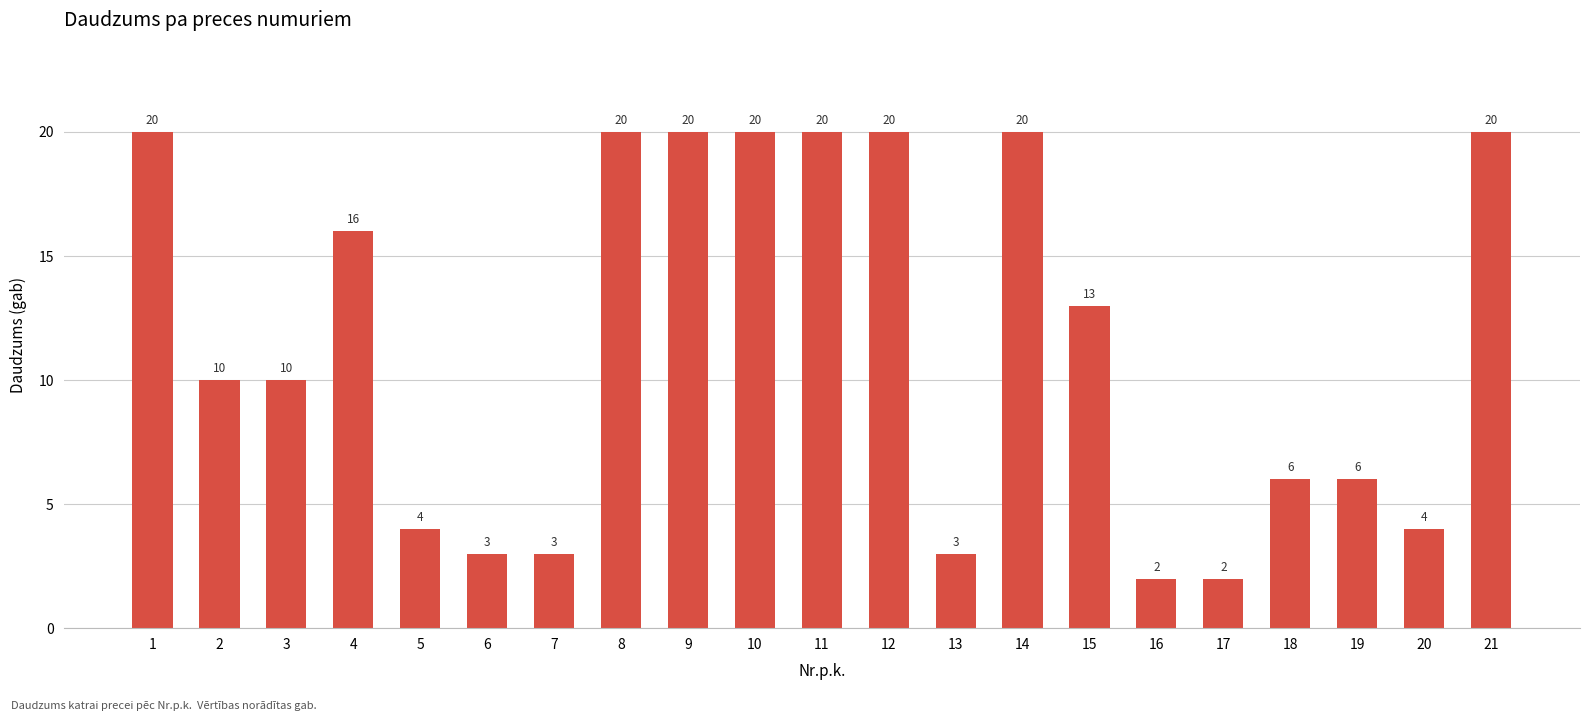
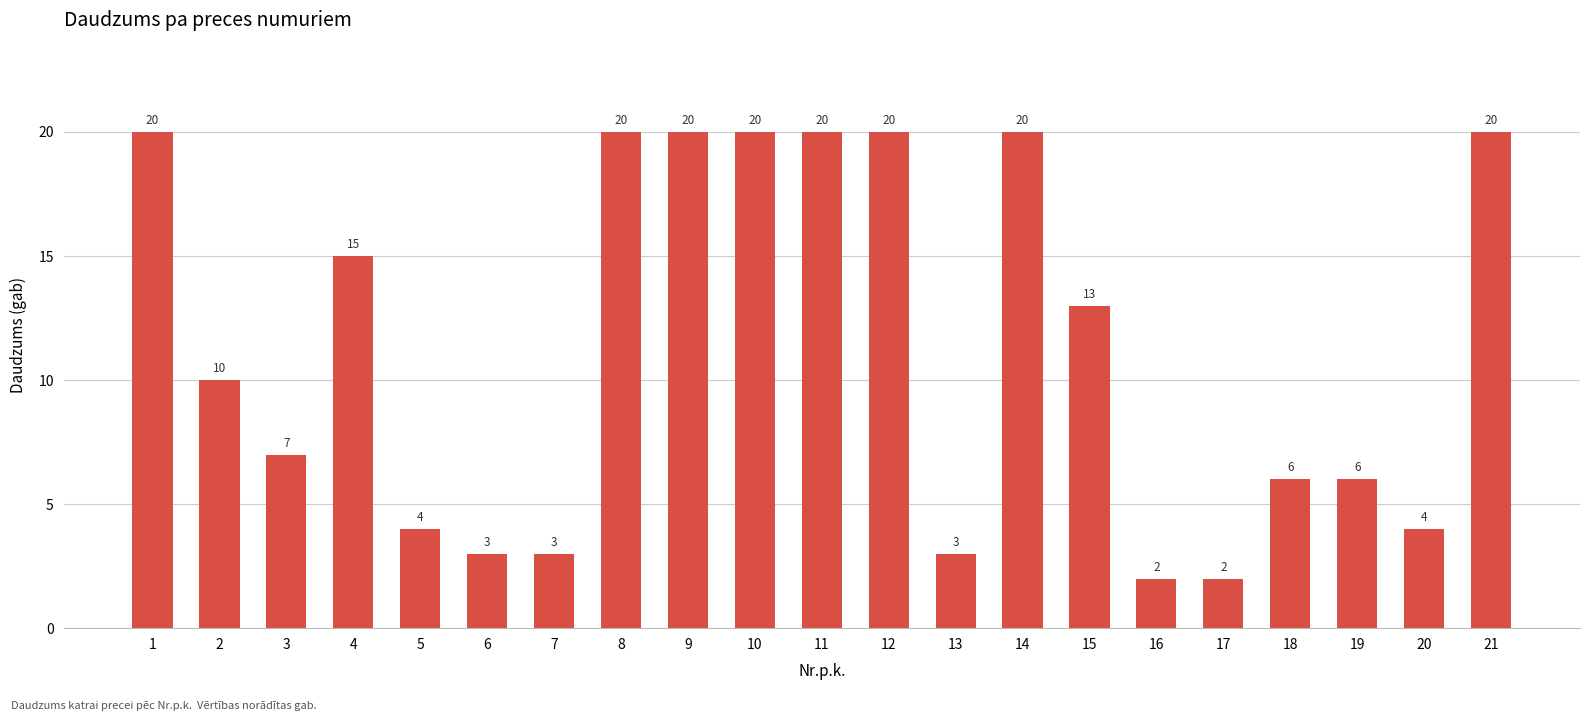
3: 10 -> 7
4: 16 -> 15
